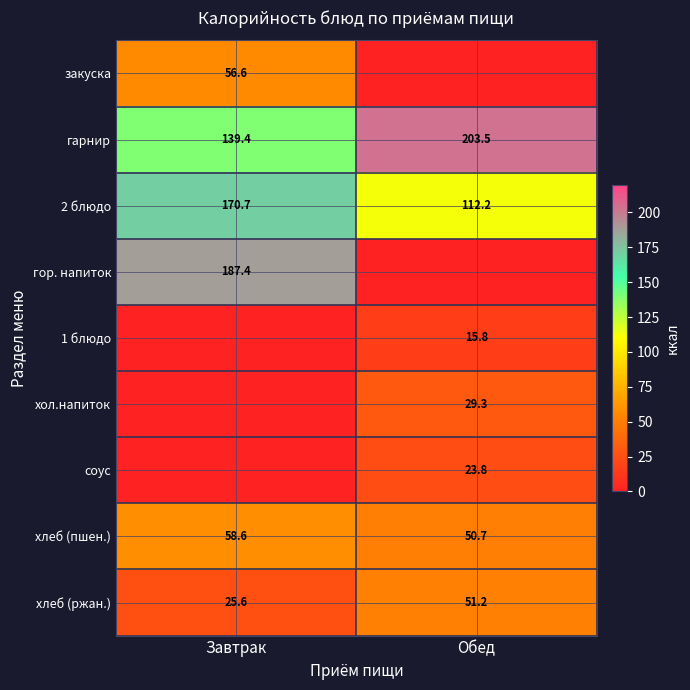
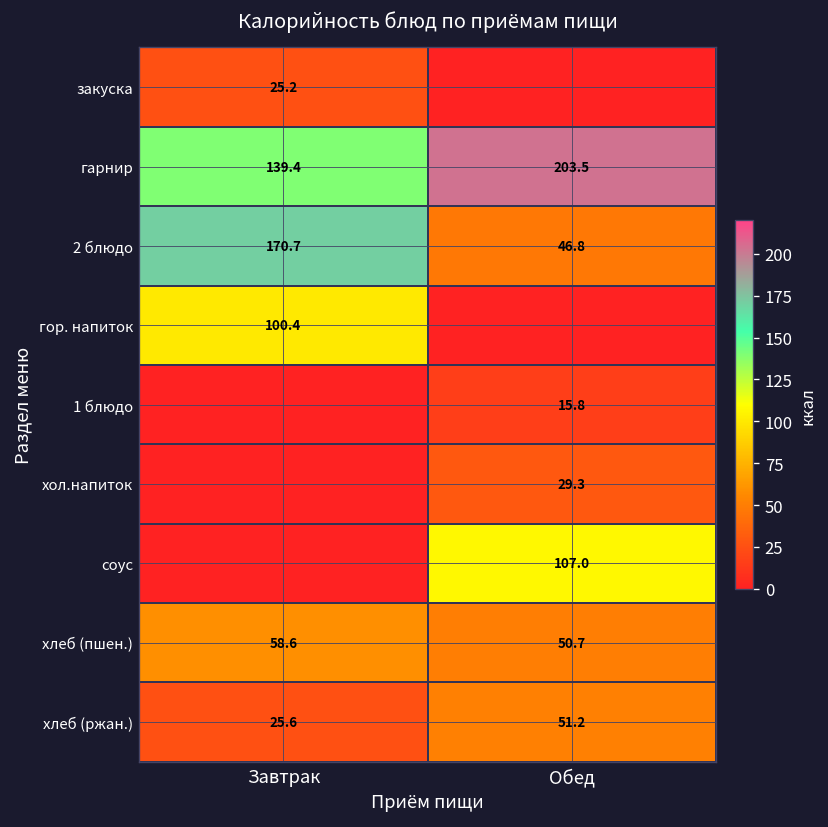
закуска, Завтрак: 56.6 -> 25.2
2 блюдо, Обед: 112.2 -> 46.8
гор. напиток, Завтрак: 187.4 -> 100.4
соус, Обед: 23.8 -> 107.0
